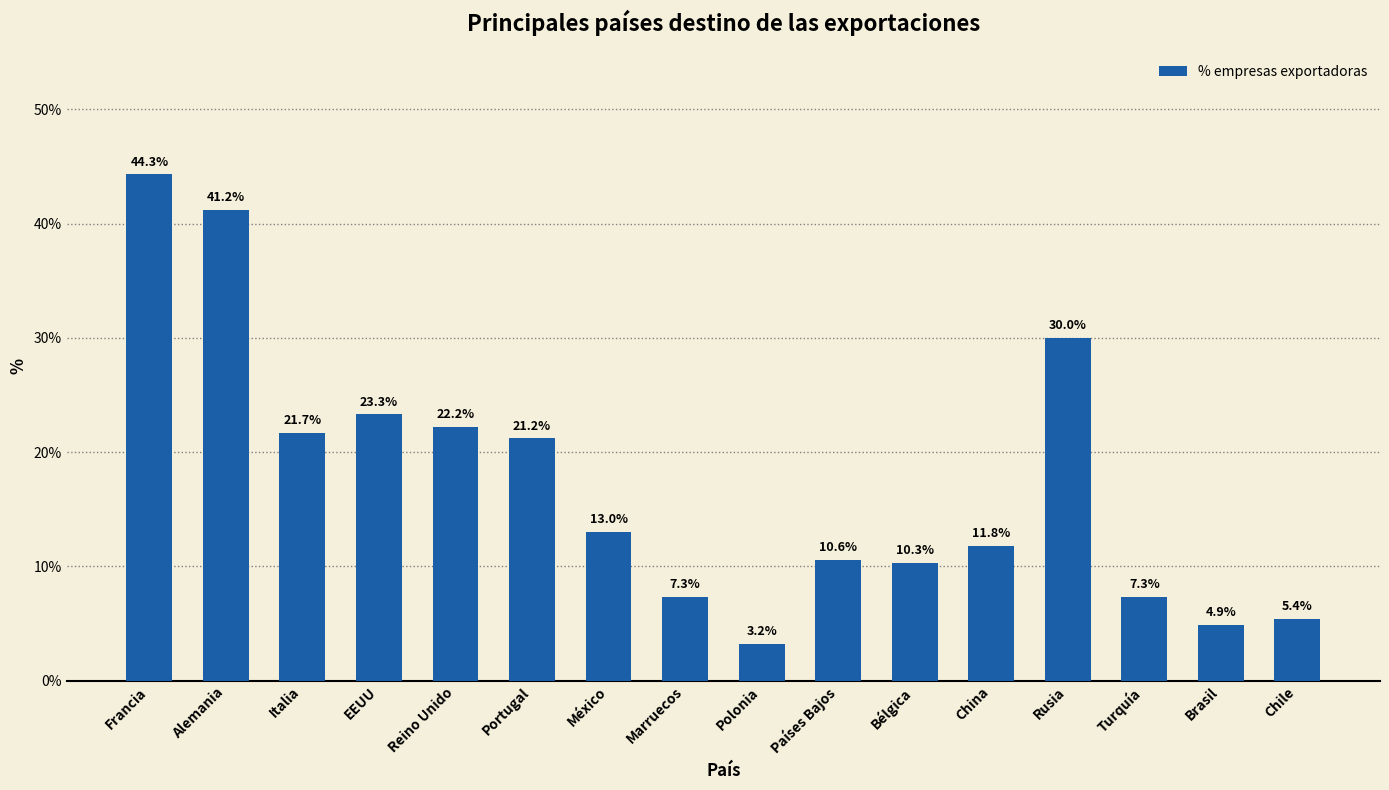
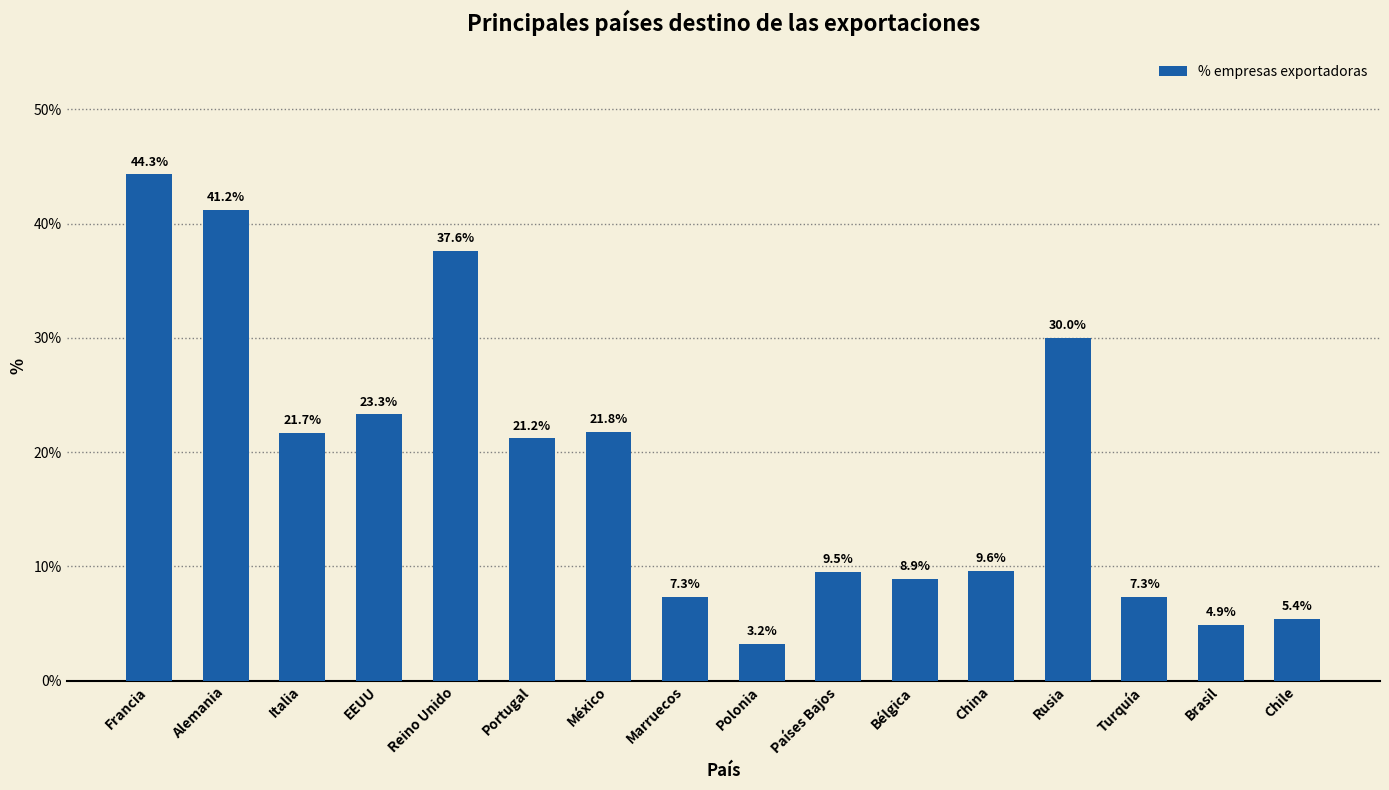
Reino Unido: 22.2% -> 37.6%
México: 13.0% -> 21.8%
Países Bajos: 10.6% -> 9.5%
Bélgica: 10.3% -> 8.9%
China: 11.8% -> 9.6%
